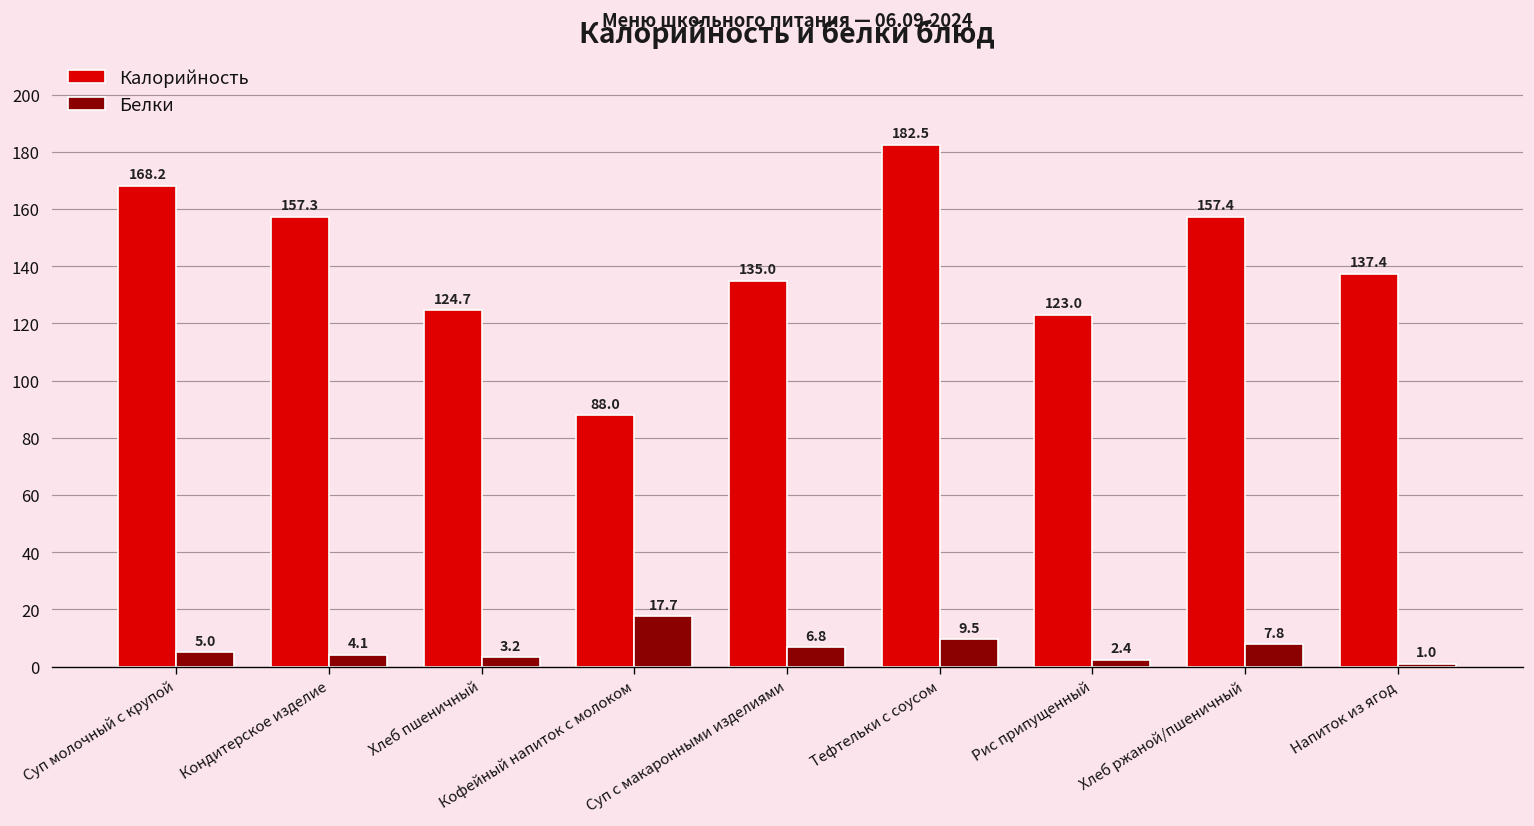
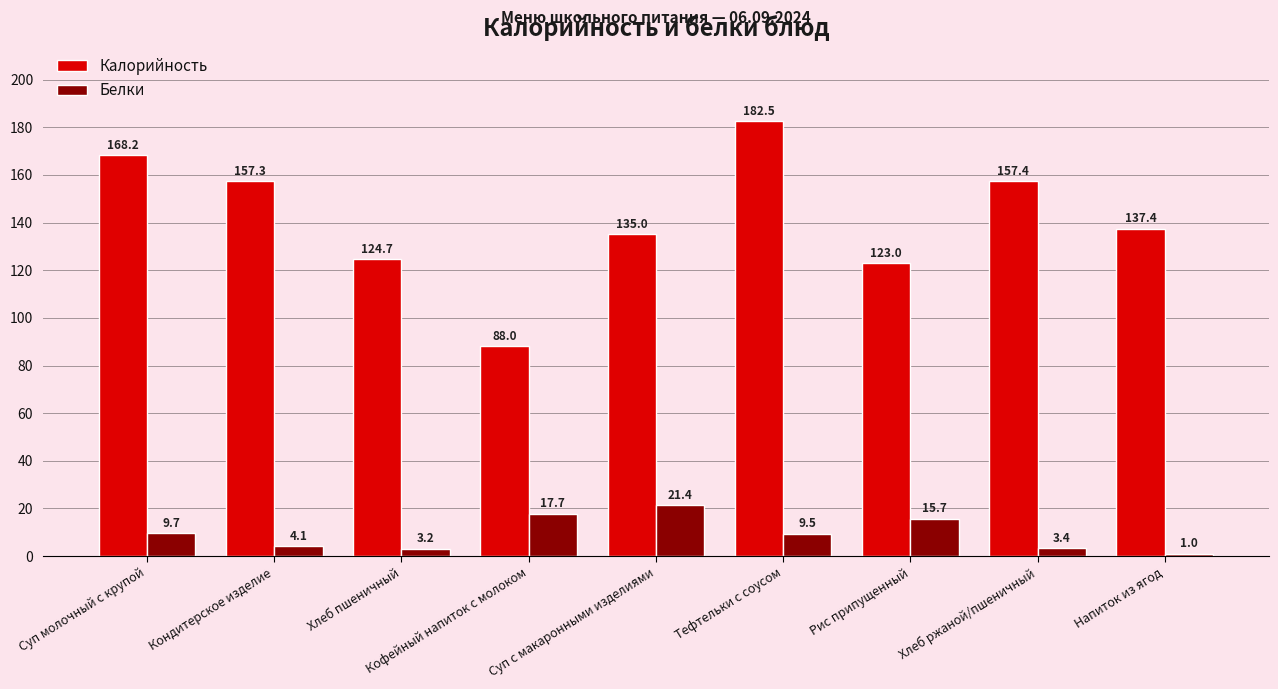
Белки, Суп молочный с крупой: 5.0 -> 9.7
Белки, Суп с макаронными изделиями: 6.8 -> 21.4
Белки, Рис припущенный: 2.4 -> 15.7
Белки, Хлеб ржаной/пшеничный: 7.8 -> 3.4
